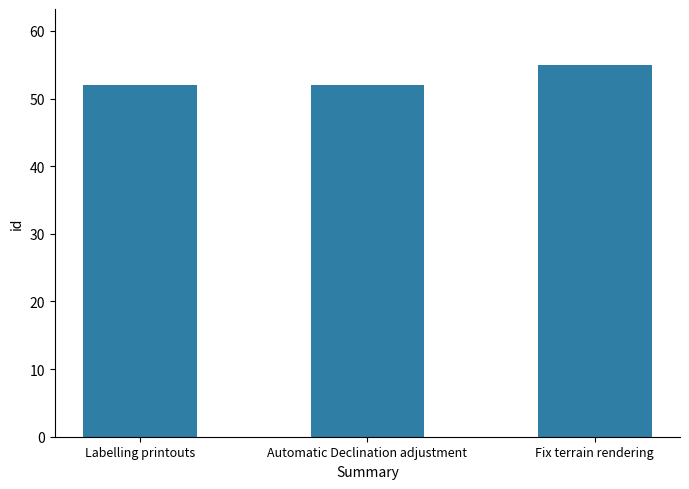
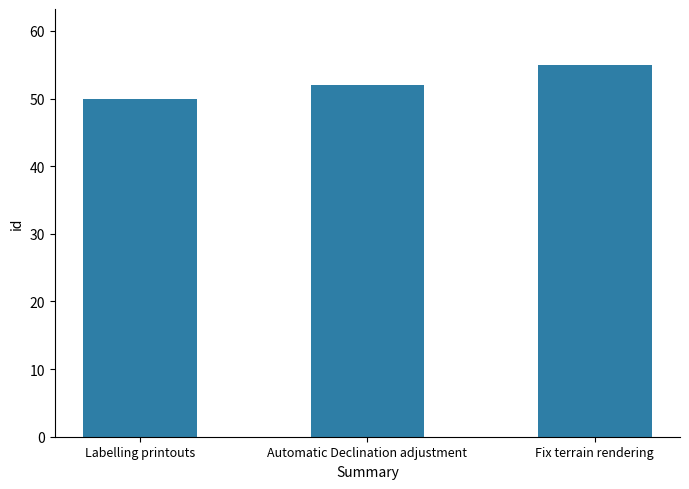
Labelling printouts: 52 -> 50
